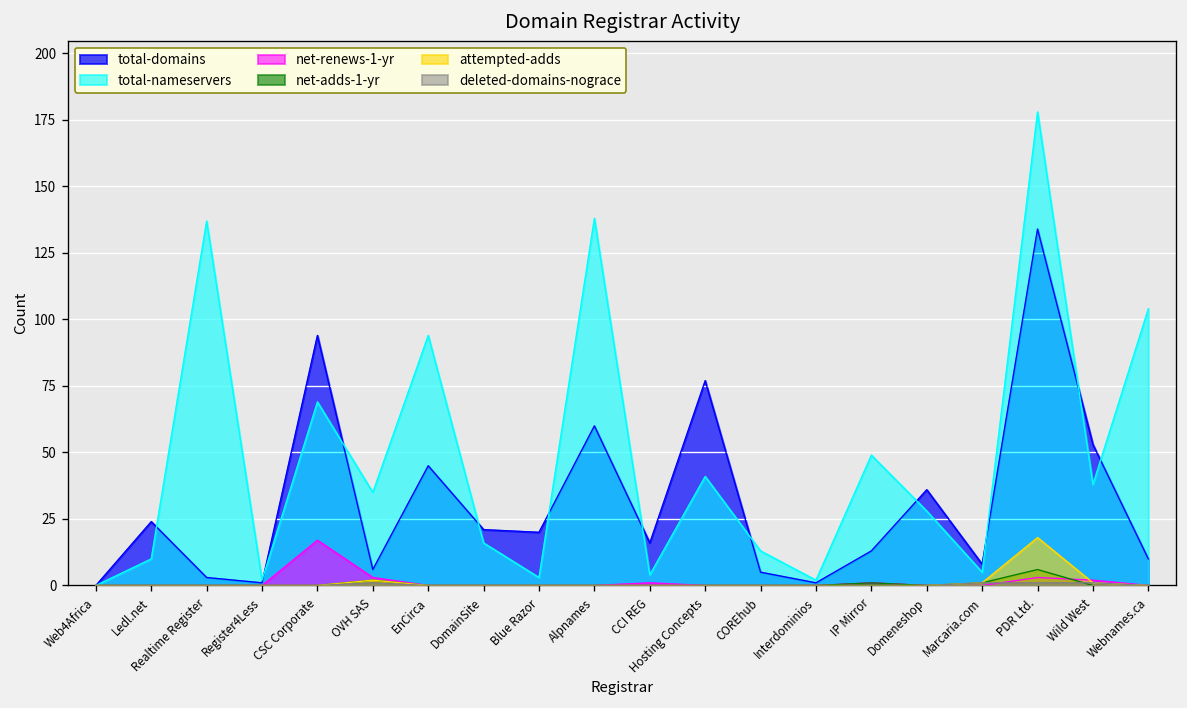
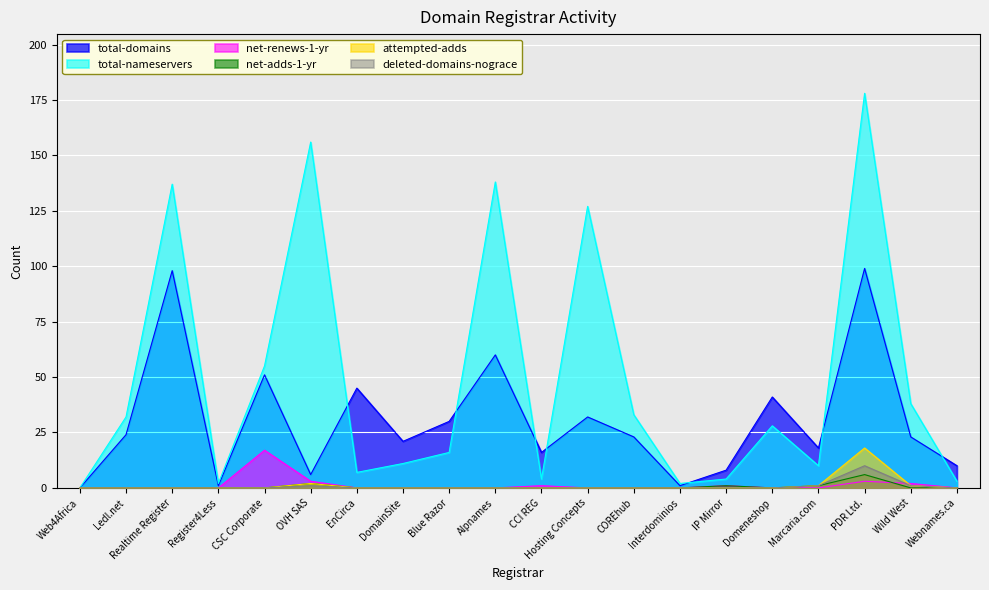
total-nameservers, Ledl.net: 10 -> 32
total-domains, Realtime Register: 3 -> 98
total-domains, CSC Corporate: 94 -> 51
total-nameservers, CSC Corporate: 69 -> 55
total-nameservers, OVH SAS: 35 -> 156
total-nameservers, EnCirca: 94 -> 7
total-nameservers, DomainSite: 16 -> 11
total-domains, Blue Razor: 20 -> 30
total-nameservers, Blue Razor: 3 -> 16
total-domains, Hosting Concepts: 77 -> 32
total-nameservers, Hosting Concepts: 41 -> 127
total-domains, COREhub: 5 -> 23
total-nameservers, COREhub: 13 -> 33
total-domains, IP Mirror: 13 -> 8
total-nameservers, IP Mirror: 49 -> 4
total-domains, Domeneshop: 36 -> 41
total-domains, Marcaria.com: 8 -> 18
total-nameservers, Marcaria.com: 5 -> 10
total-domains, PDR Ltd.: 134 -> 99
deleted-domains-nograce, PDR Ltd.: 1 -> 10
total-domains, Wild West: 53 -> 23
total-nameservers, Webnames.ca: 104 -> 3
